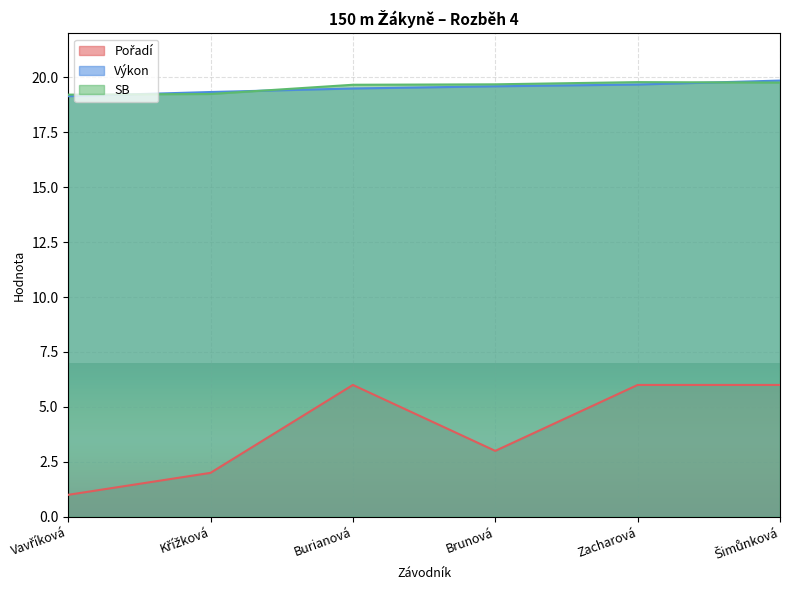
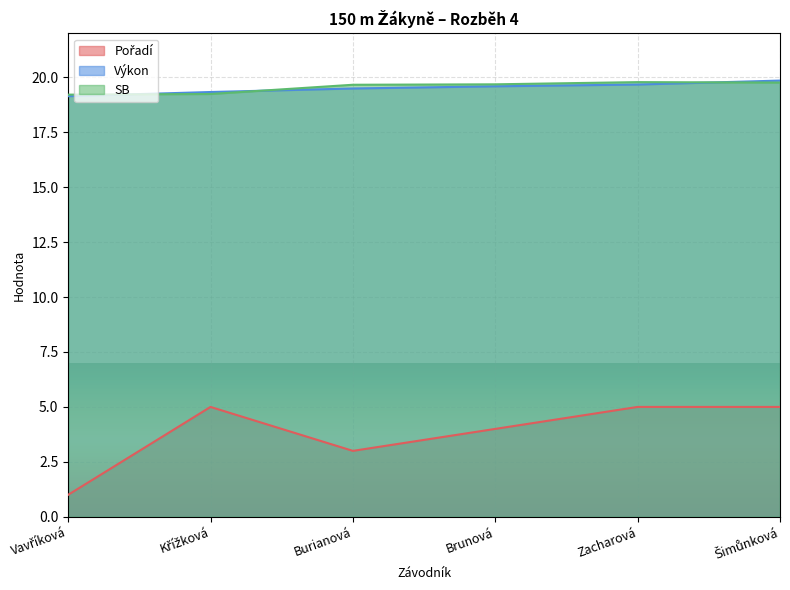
Pořadí, Křížková: 2 -> 5
Pořadí, Burianová: 6 -> 3
Pořadí, Brunová: 3 -> 4
Pořadí, Zacharová: 6 -> 5
Pořadí, Šimůnková: 6 -> 5
